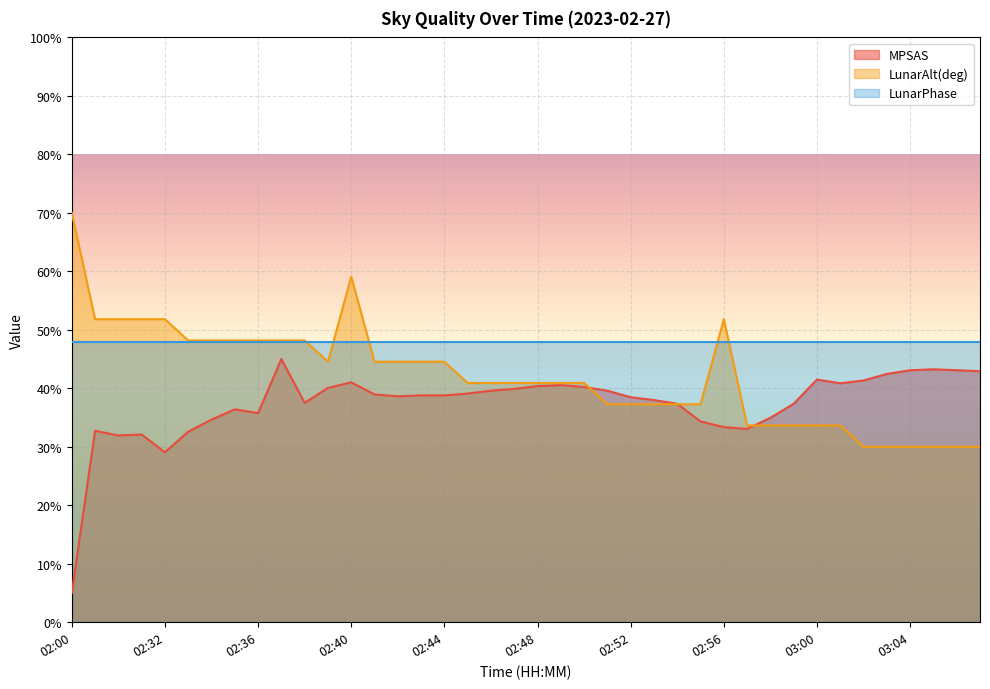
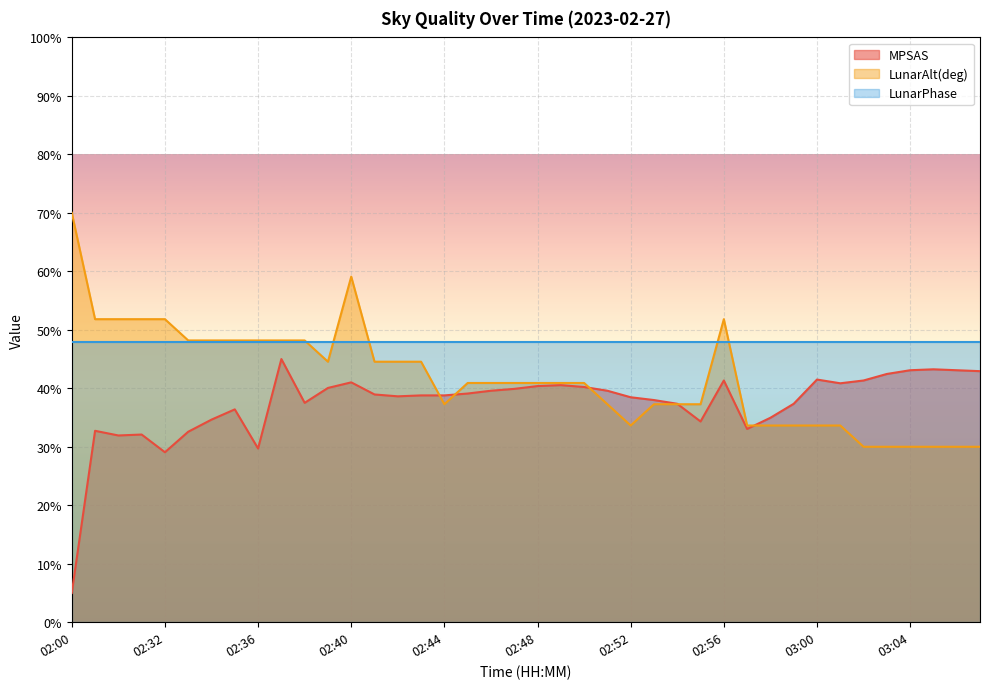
MPSAS, 02:36: 36% -> 30%
LunarAlt(deg), 02:44: 45% -> 37%
LunarAlt(deg), 02:52: 37% -> 34%
MPSAS, 02:56: 33% -> 41%
